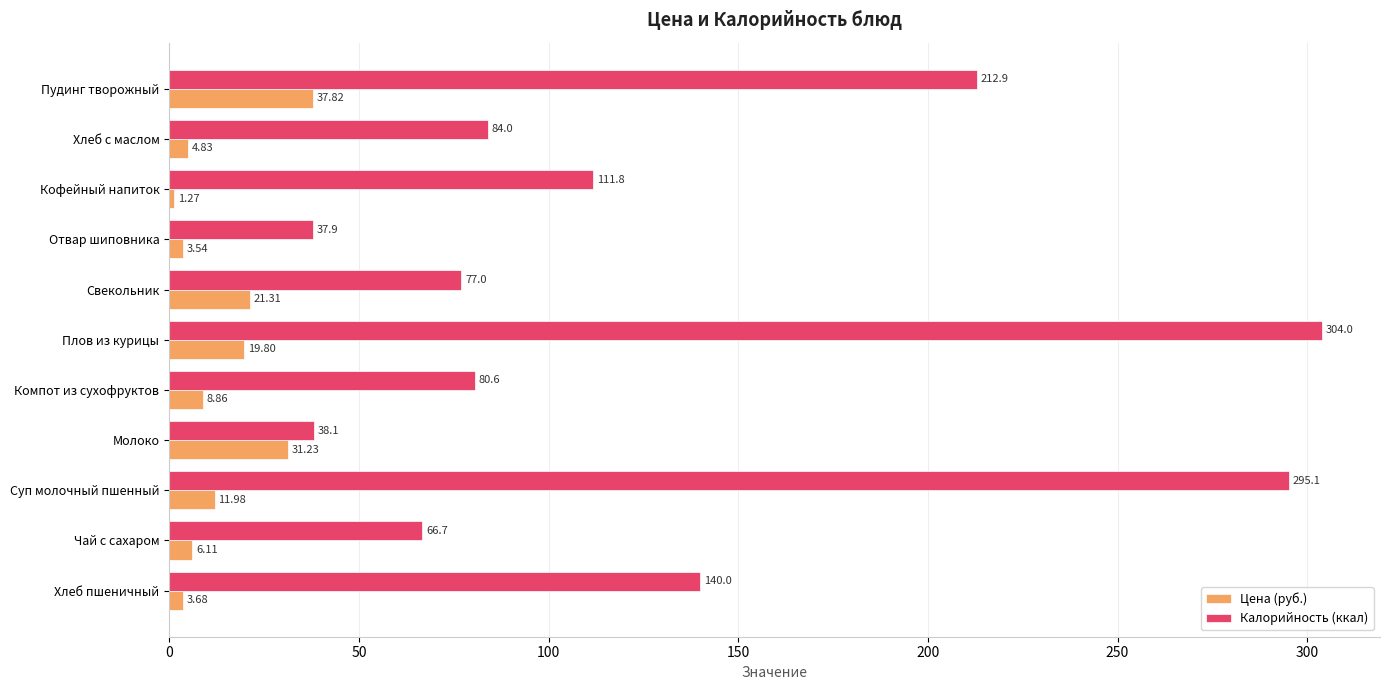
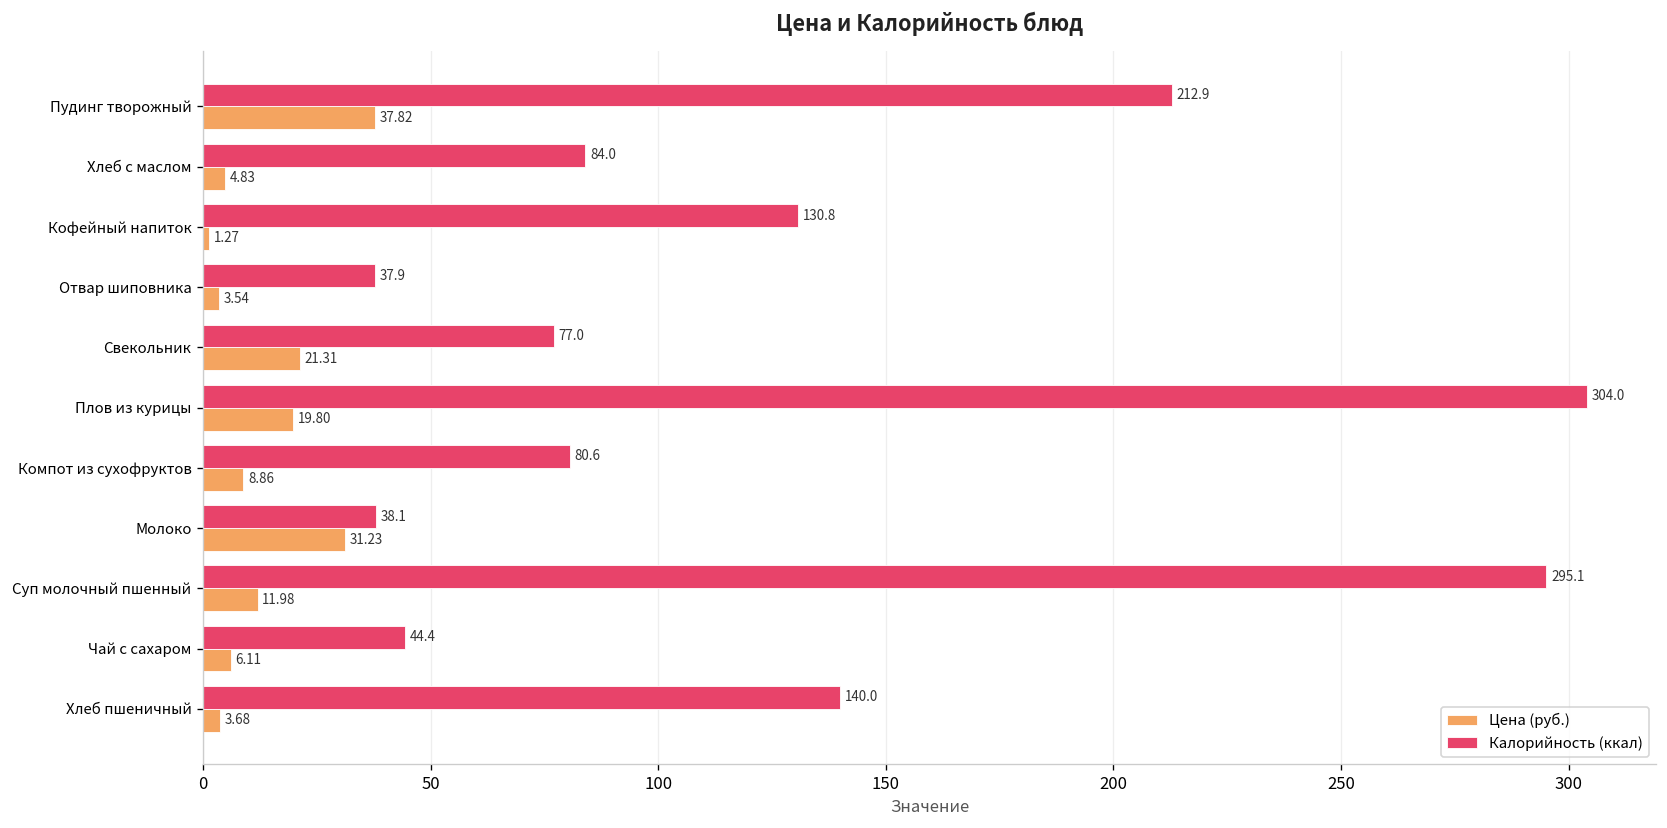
Калорийность (ккал), Кофейный напиток: 111.8 -> 130.8
Калорийность (ккал), Чай с сахаром: 66.7 -> 44.4
